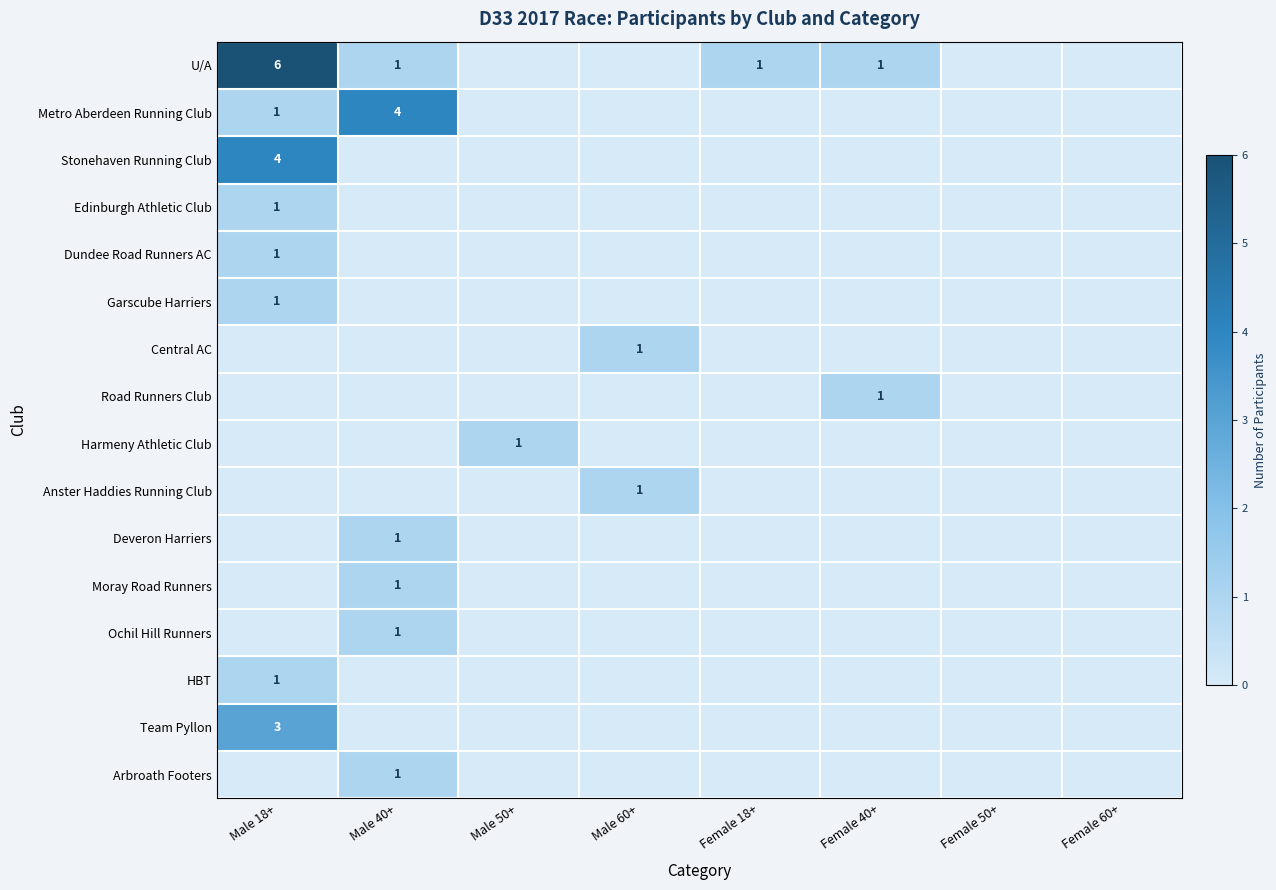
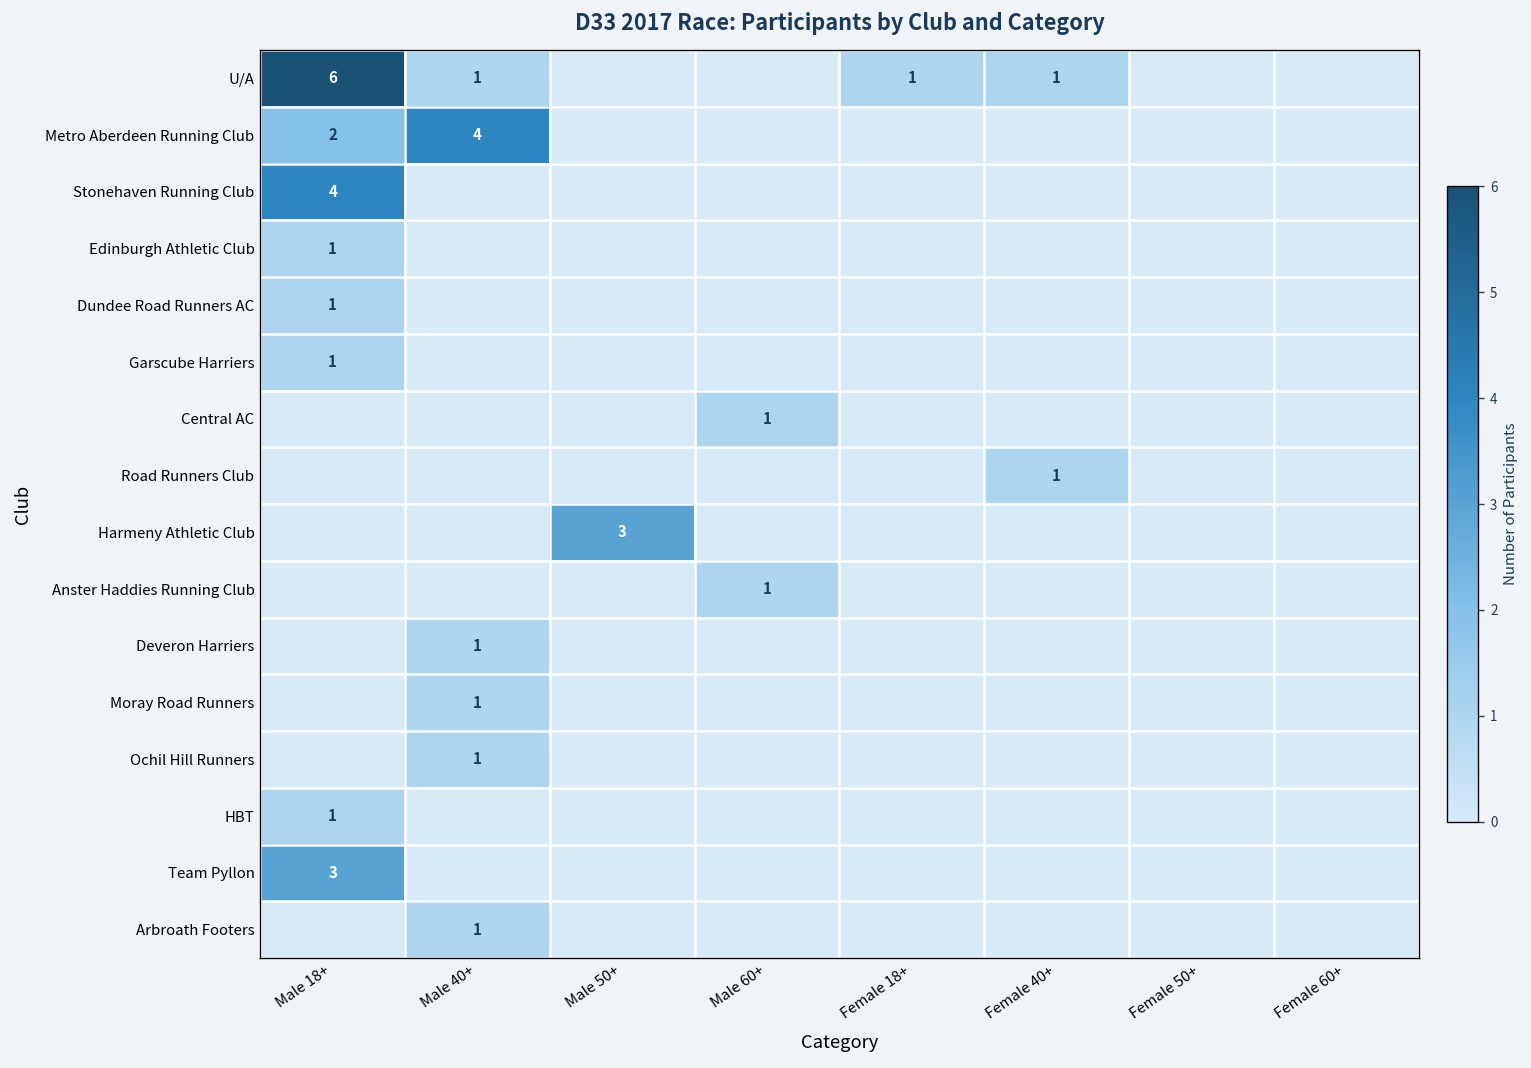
Metro Aberdeen Running Club, Male 18+: 1 -> 2
Harmeny Athletic Club, Male 50+: 1 -> 3
